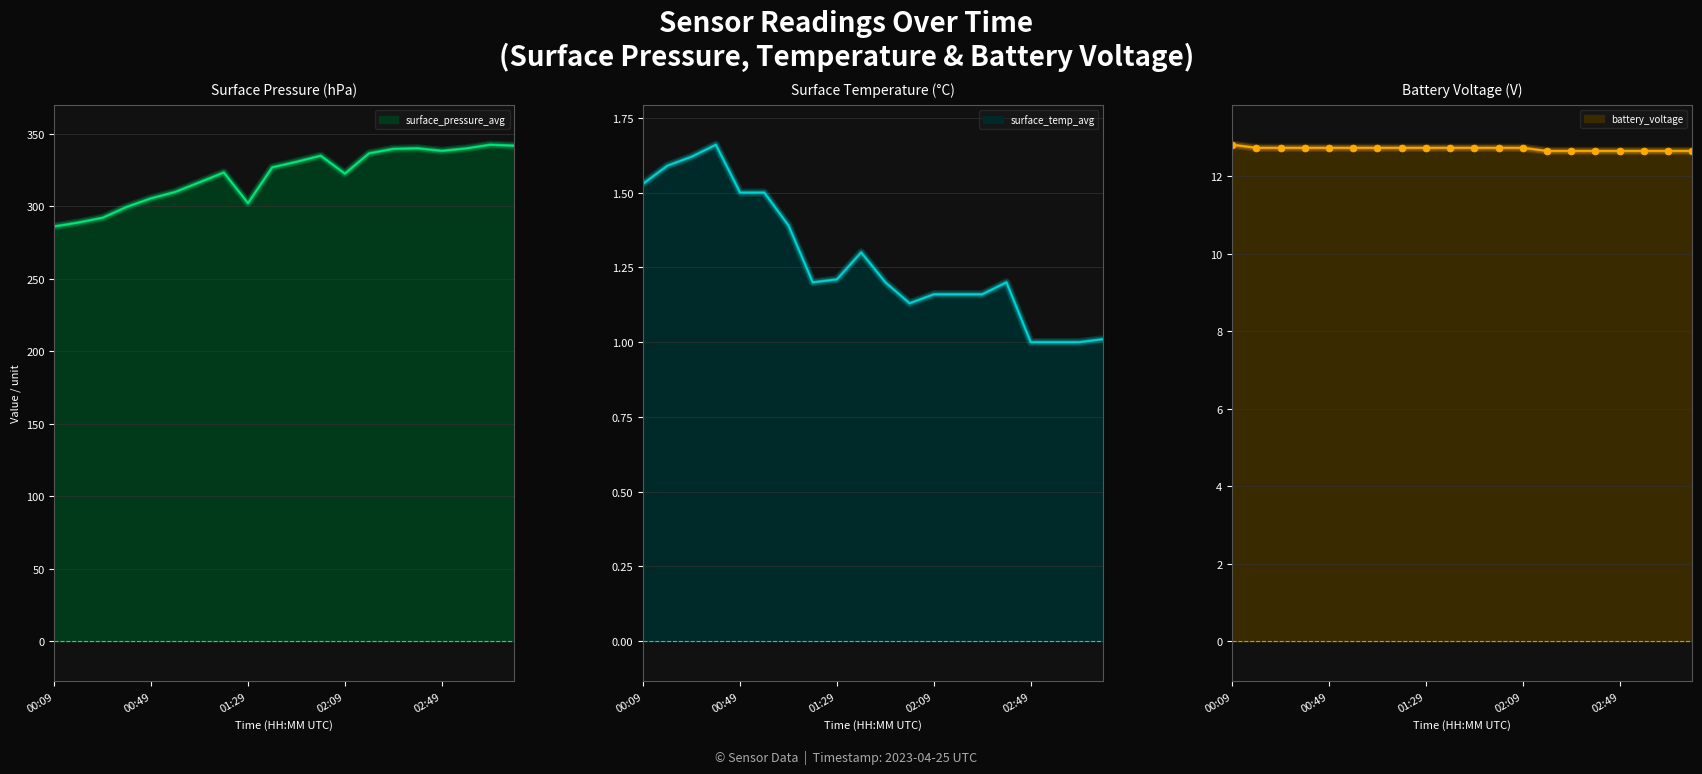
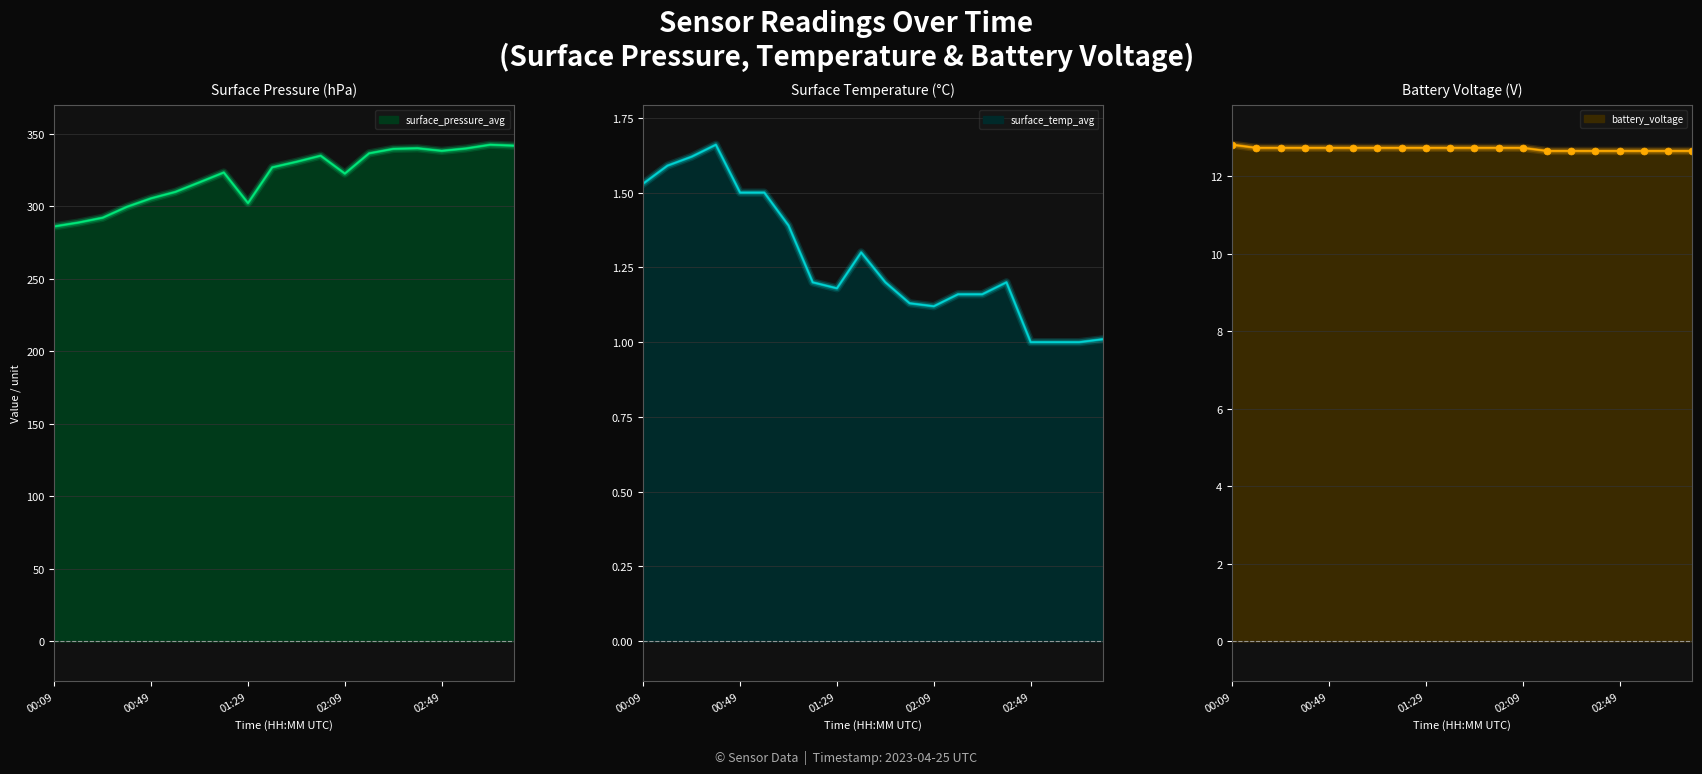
Surface Temperature (°C), 01:29: 1.21 -> 1.18
Surface Temperature (°C), 02:09: 1.16 -> 1.12
